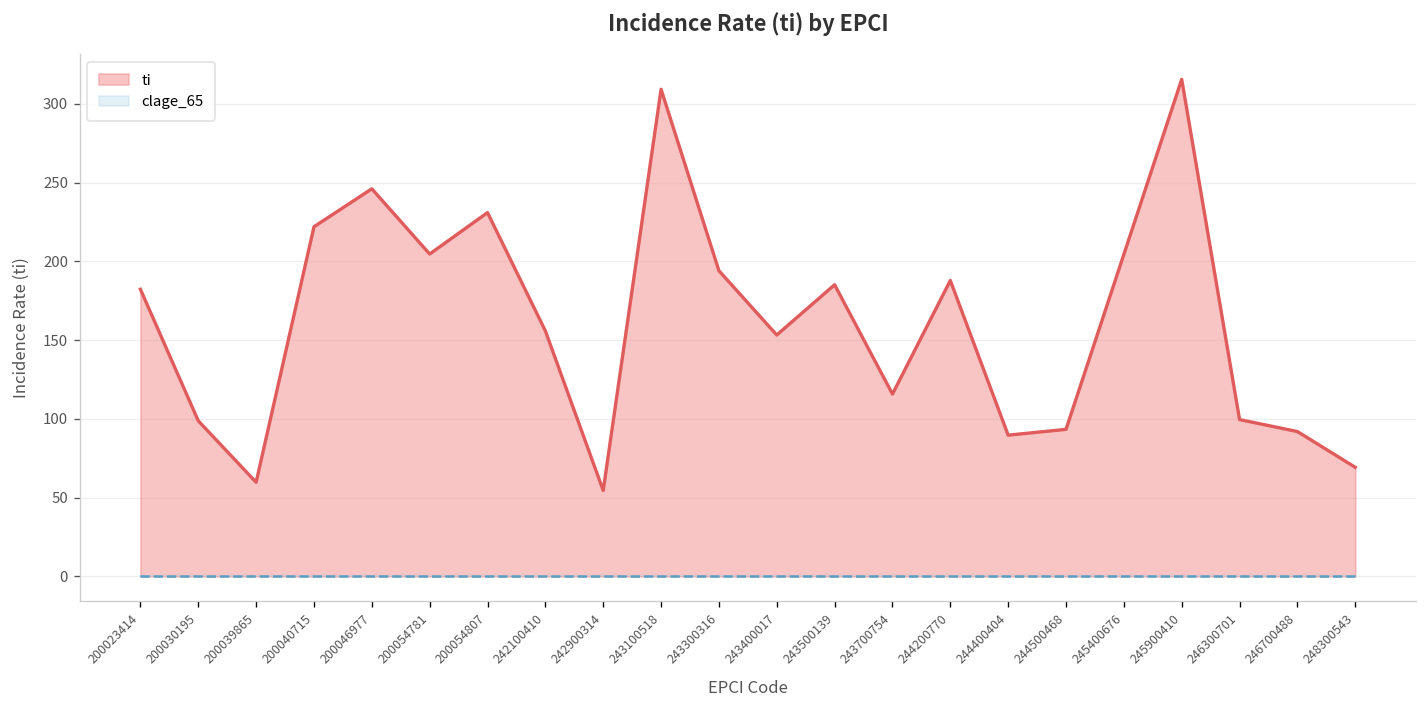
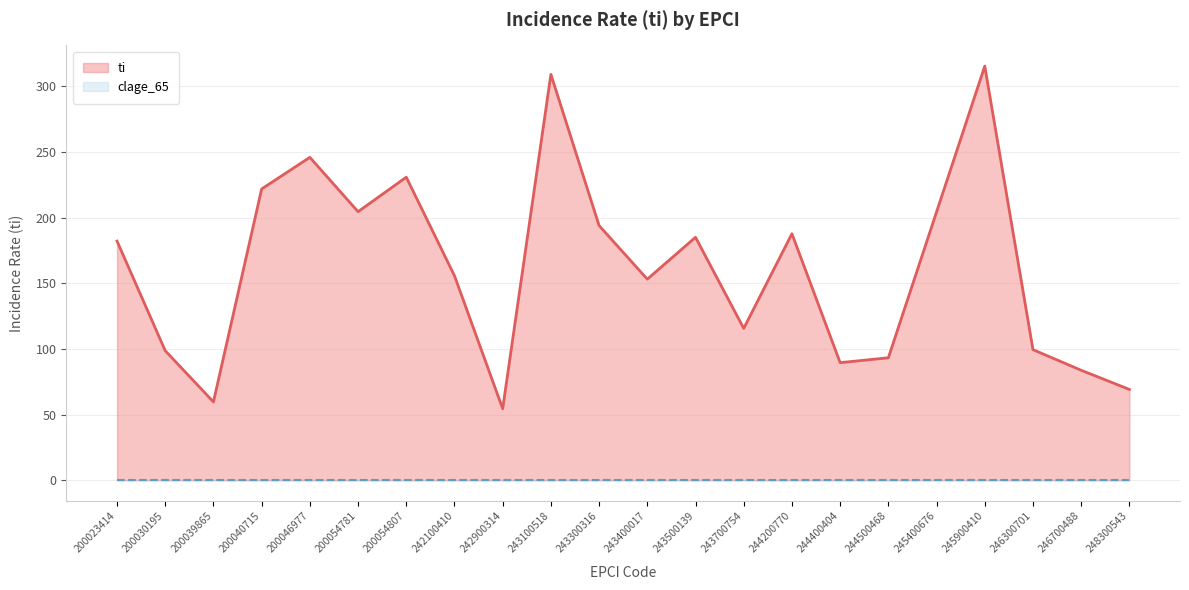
ti, 246700488: 92 -> 84
